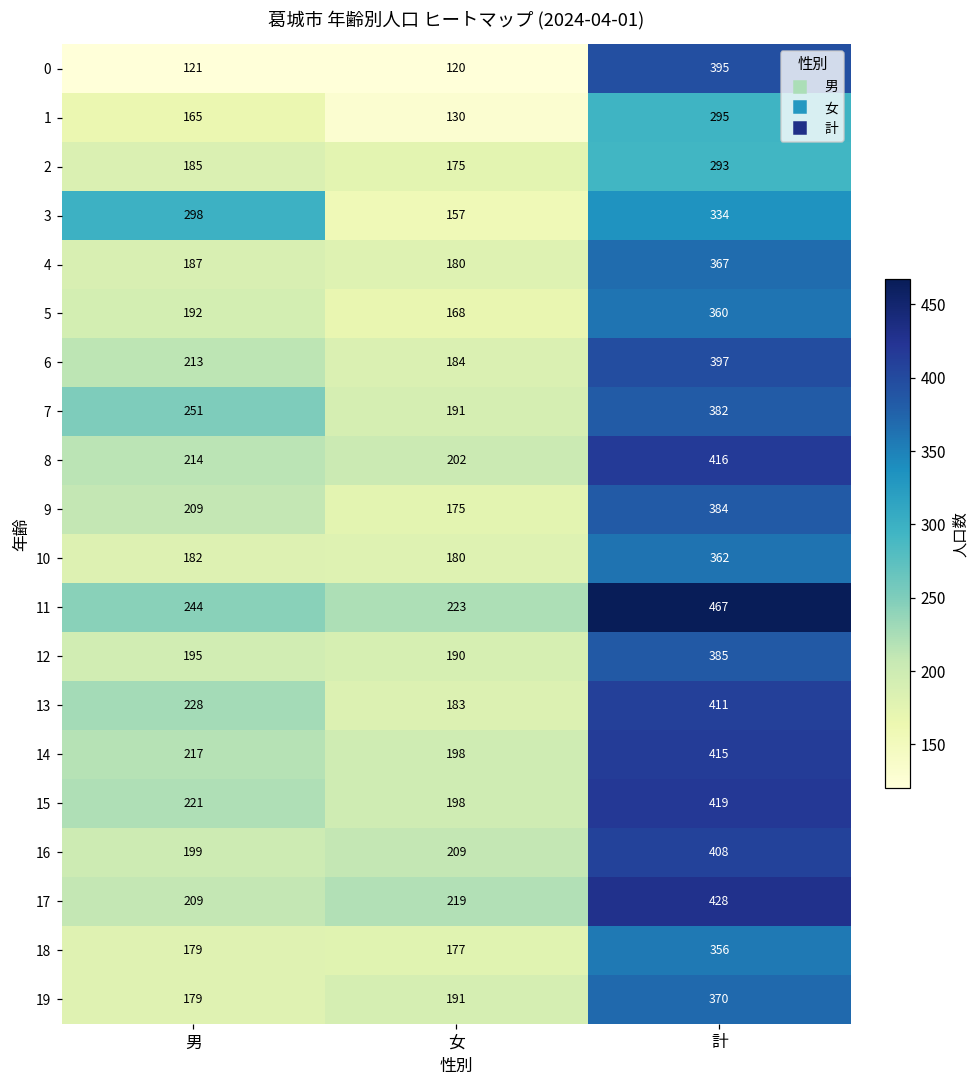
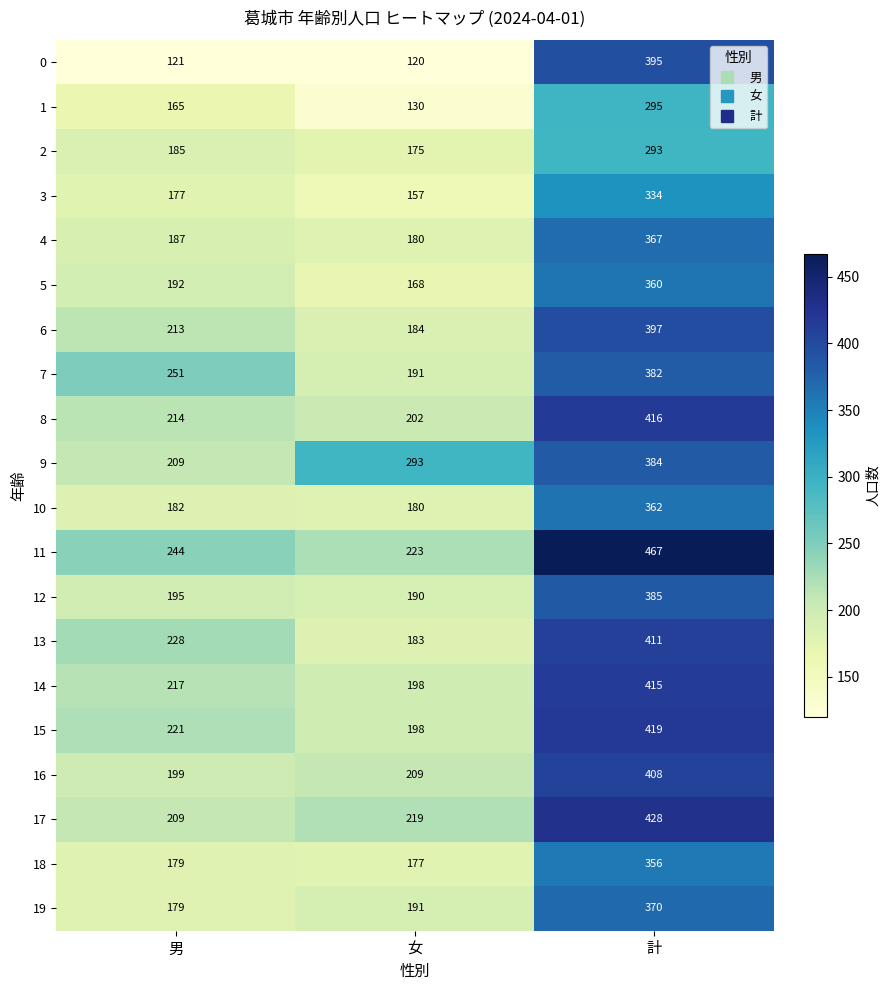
3, 男: 298 -> 177
9, 女: 175 -> 293
